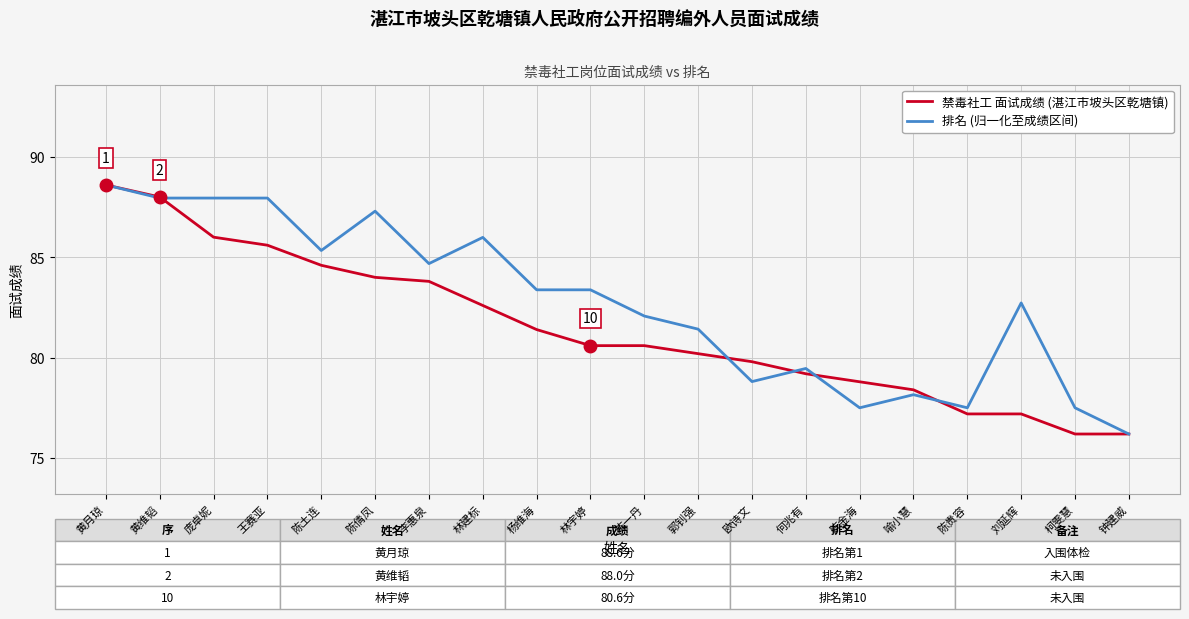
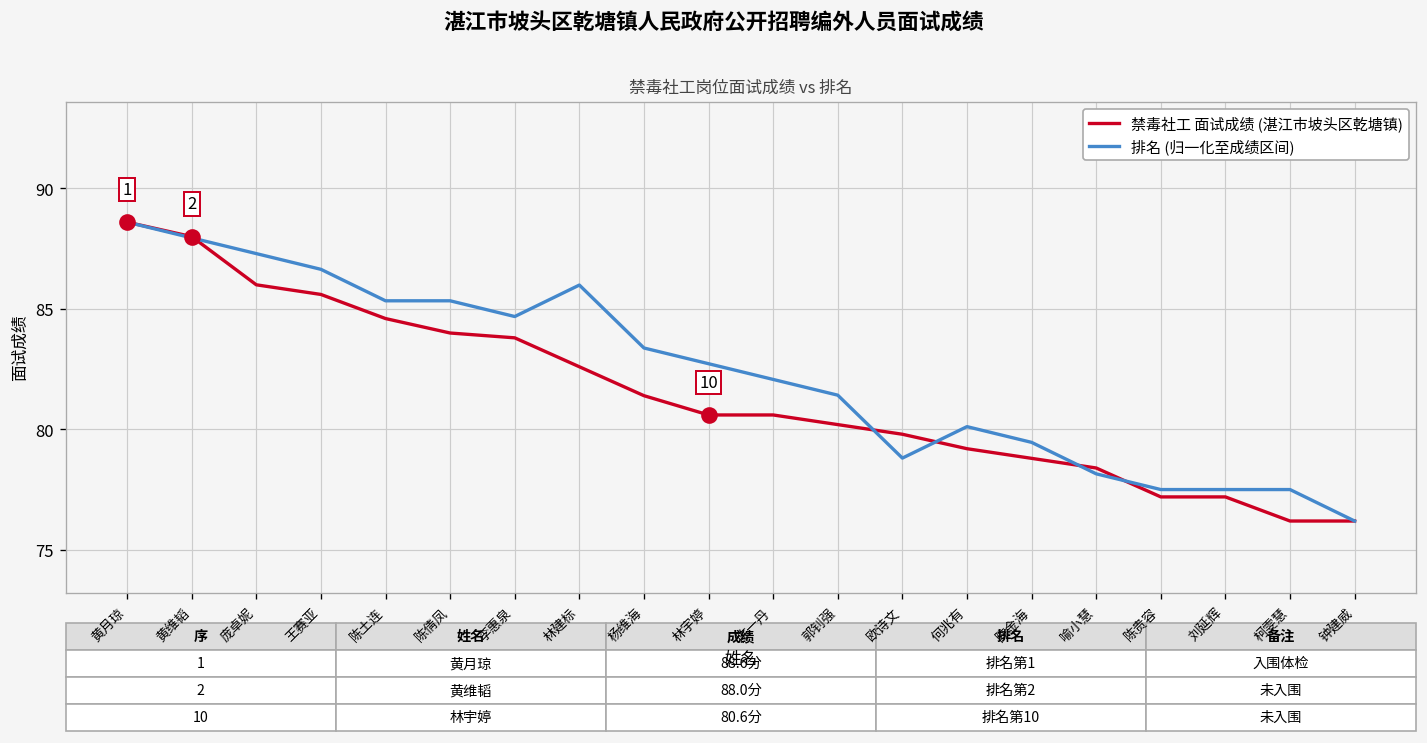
排名 (归一化至成绩区间), 庞卓妮: 87.9 -> 87.3
排名 (归一化至成绩区间), 王赛亚: 87.9 -> 86.6
排名 (归一化至成绩区间), 陈倩凤: 87.3 -> 85.3
排名 (归一化至成绩区间), 林宇婷: 83.4 -> 82.7
排名 (归一化至成绩区间), 何兆有: 79.5 -> 80.1
排名 (归一化至成绩区间), 陈金海: 77.5 -> 79.5
排名 (归一化至成绩区间), 刘延辉: 82.7 -> 77.5
